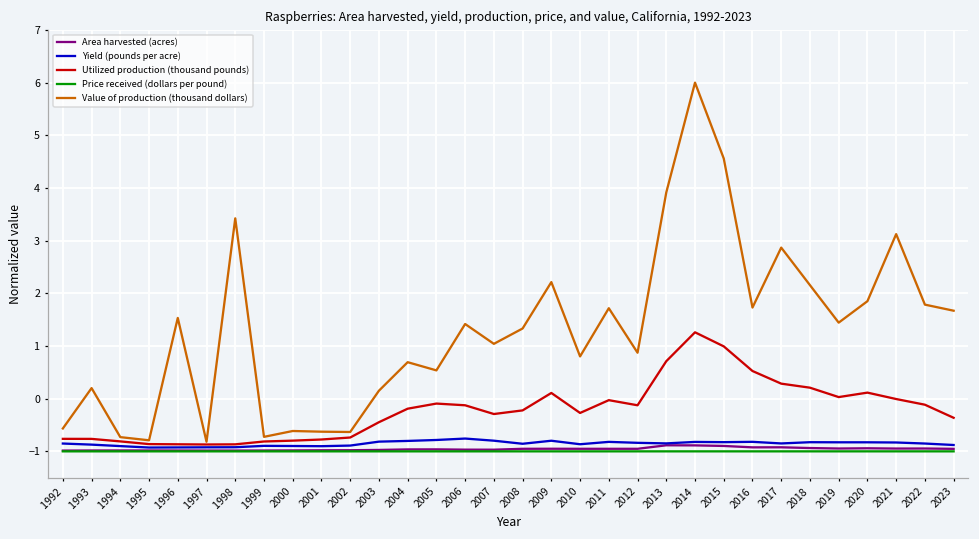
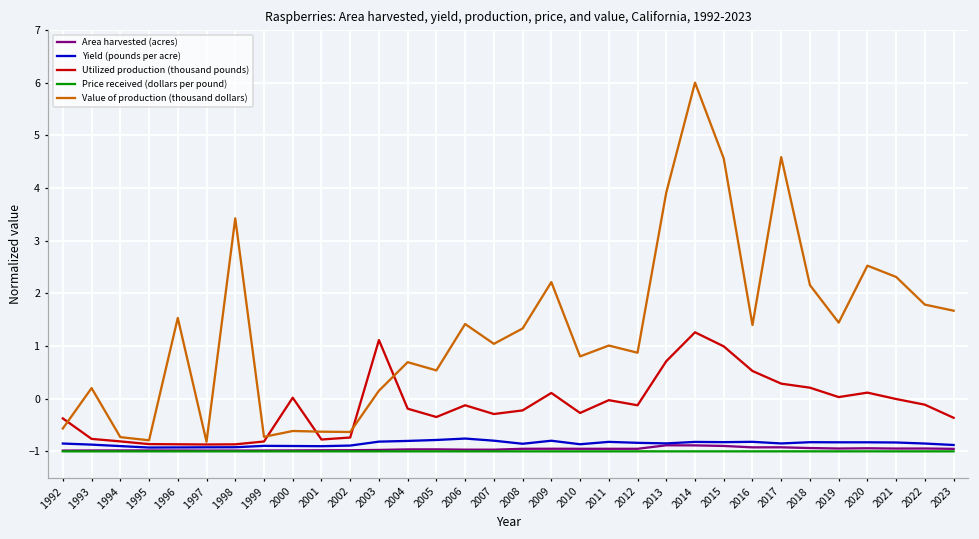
Utilized production (thousand pounds), 1992: -0.8 -> -0.4
Utilized production (thousand pounds), 2000: -0.8 -> 0.0
Utilized production (thousand pounds), 2003: -0.4 -> 1.1
Utilized production (thousand pounds), 2005: -0.1 -> -0.3
Value of production (thousand dollars), 2011: 1.7 -> 1.0
Value of production (thousand dollars), 2016: 1.7 -> 1.4
Value of production (thousand dollars), 2017: 2.9 -> 4.6
Value of production (thousand dollars), 2020: 1.9 -> 2.5
Value of production (thousand dollars), 2021: 3.1 -> 2.3
